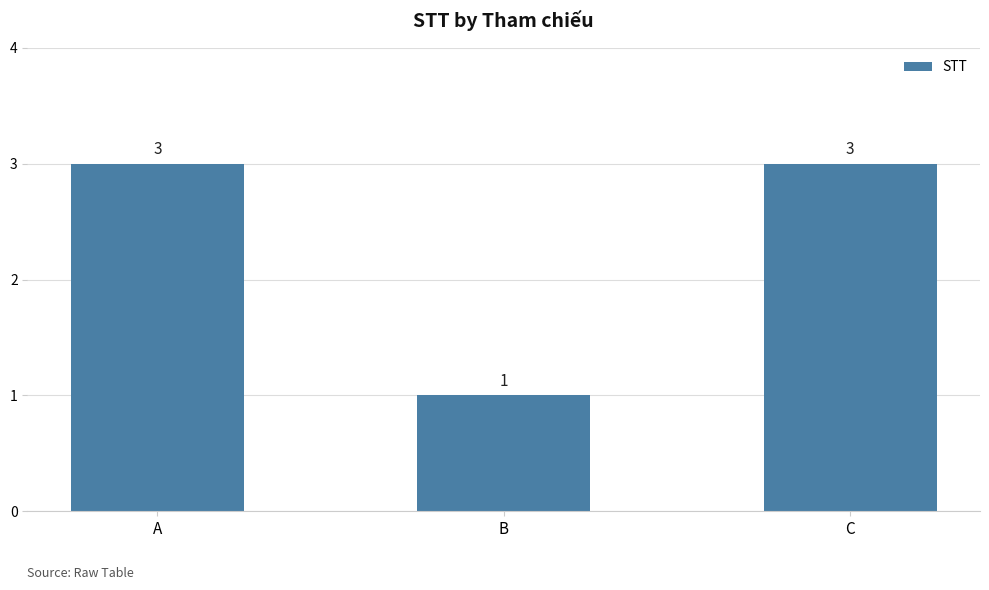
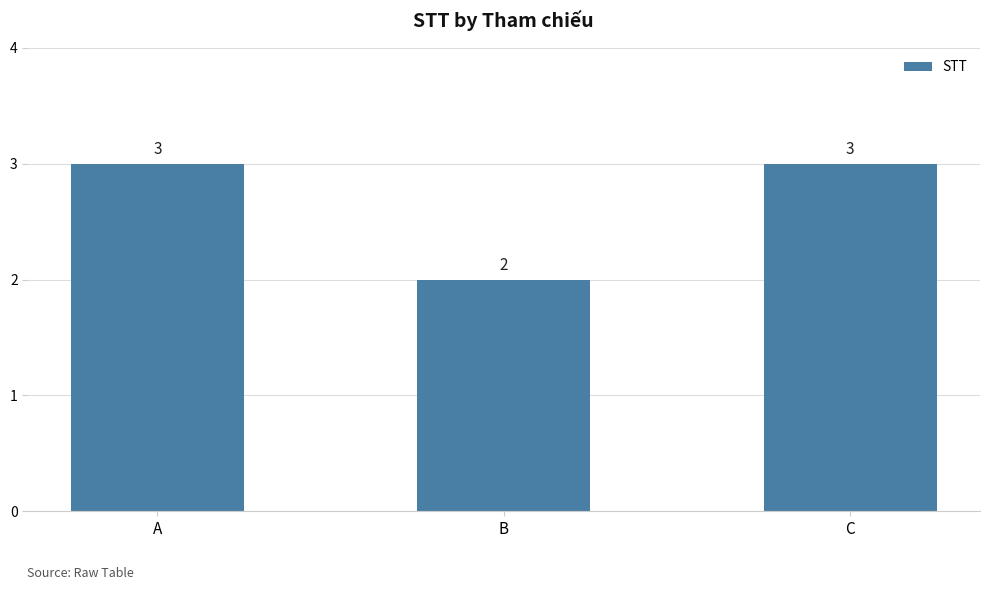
B: 1 -> 2
